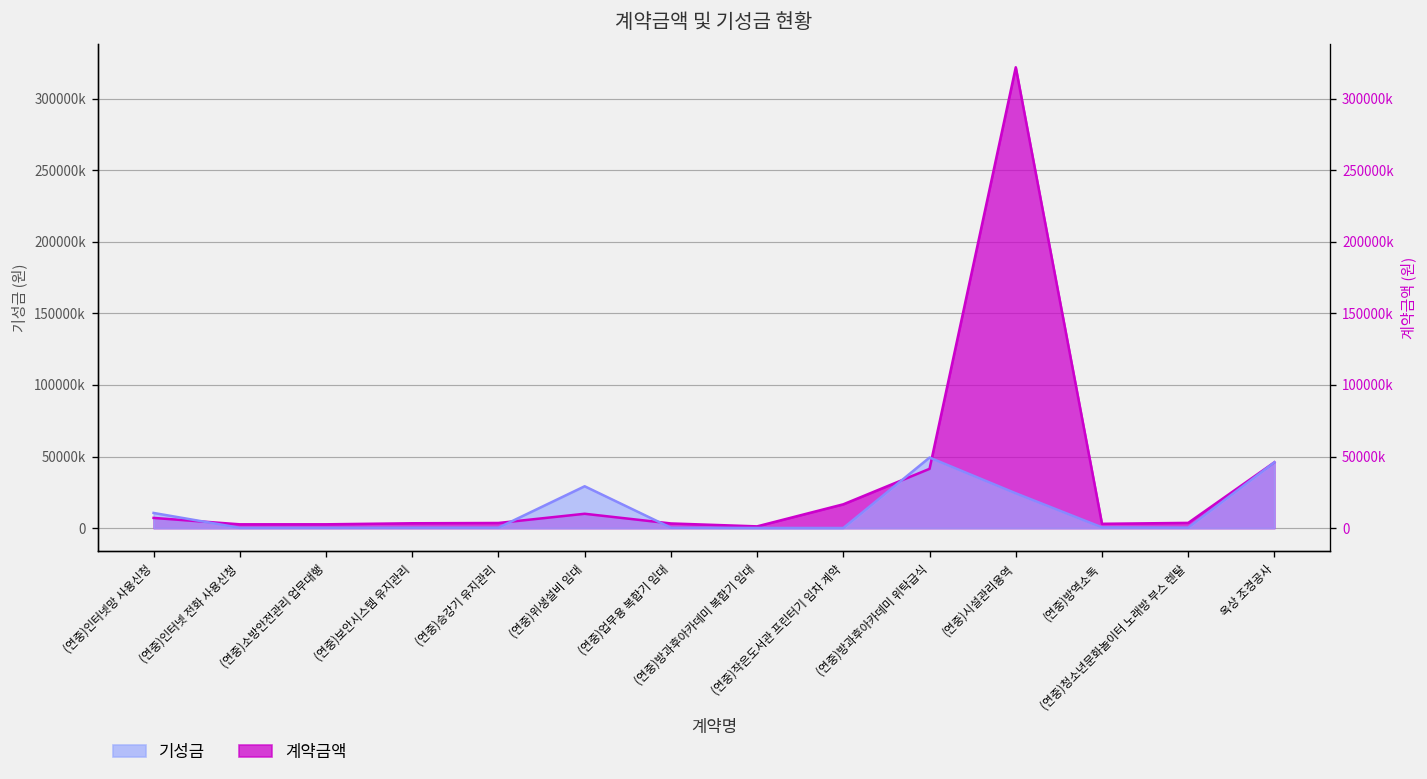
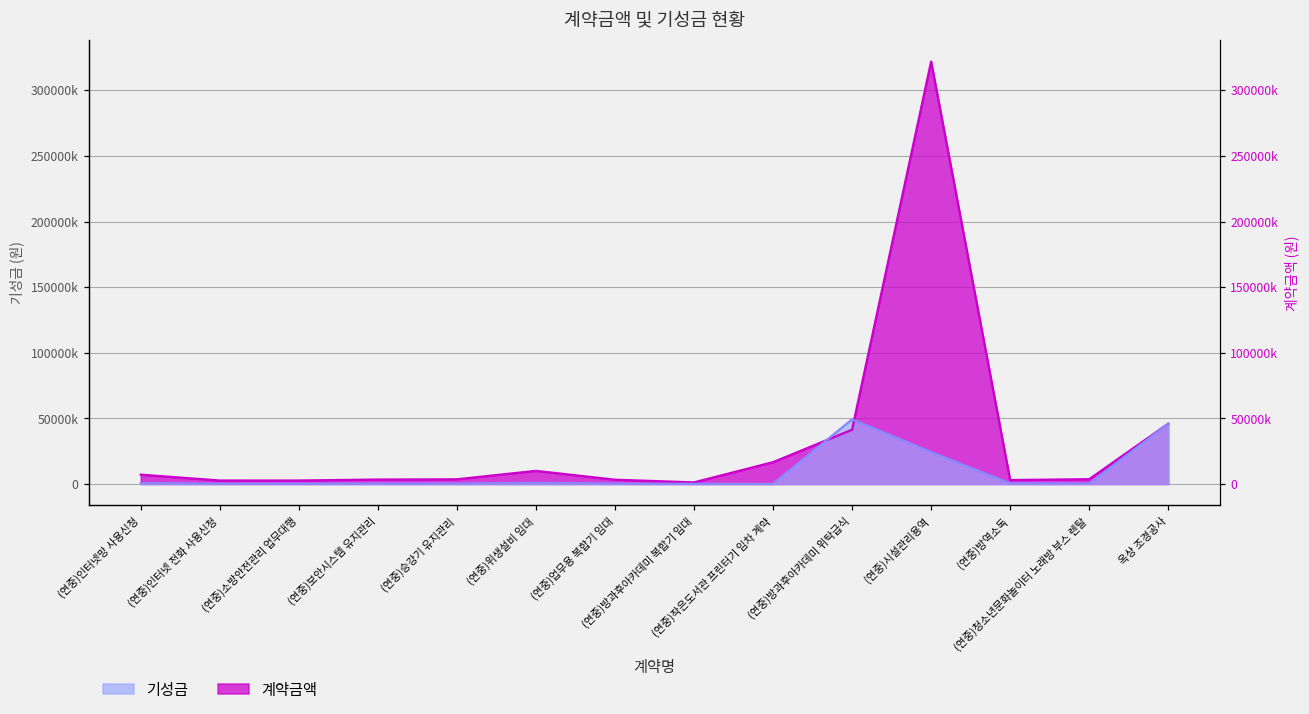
기성금, (연중)인터넷망 사용신청: 11000000 -> 1000000
기성금, (연중)위생설비 임대: 29000000 -> 1000000
